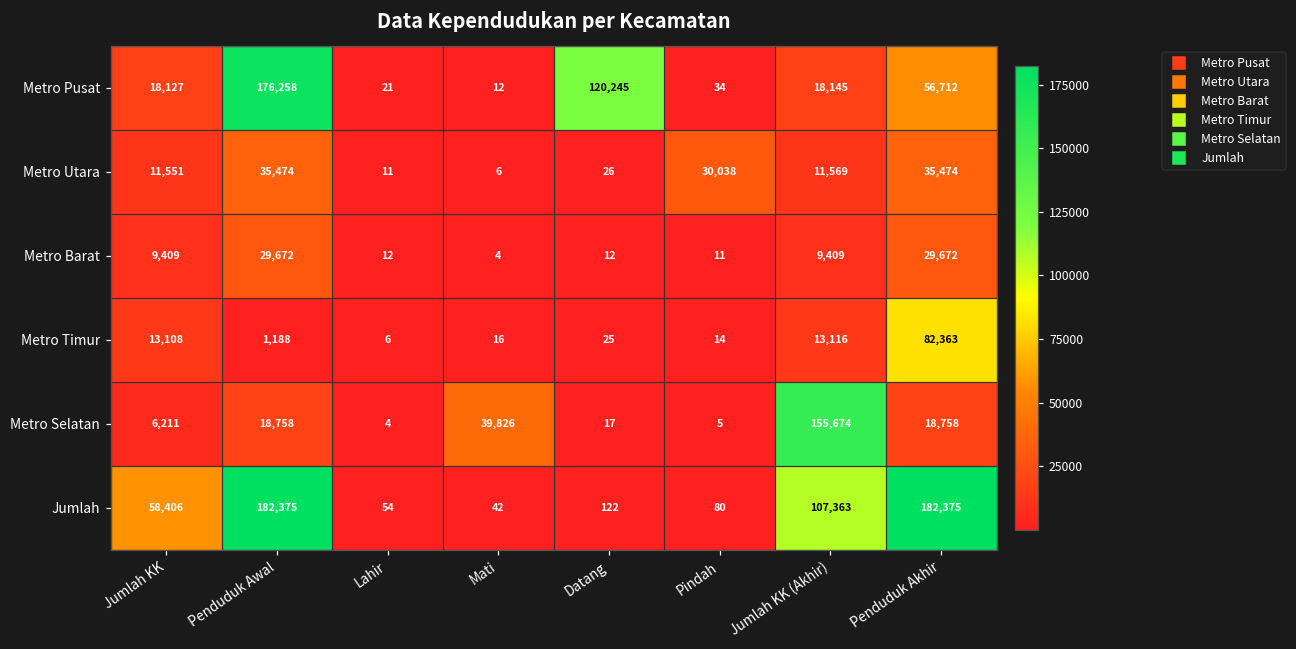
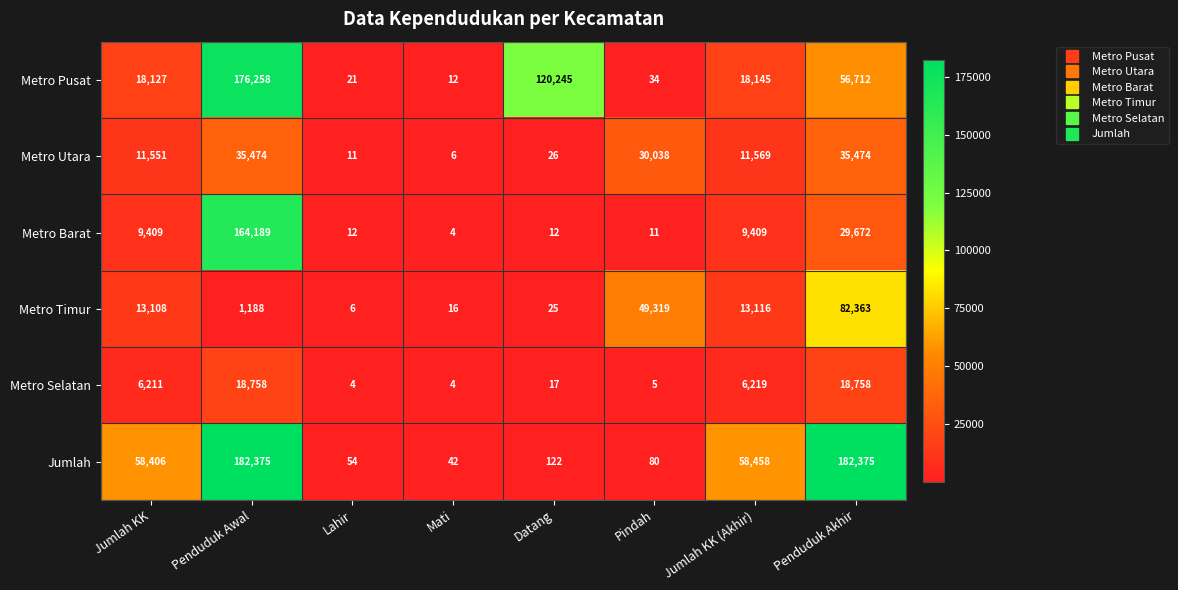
Metro Barat, Penduduk Awal: 29,672 -> 164,189
Metro Timur, Pindah: 14 -> 49,319
Metro Selatan, Mati: 39,826 -> 4
Metro Selatan, Jumlah KK (Akhir): 155,674 -> 6,219
Jumlah, Jumlah KK (Akhir): 107,363 -> 58,458
